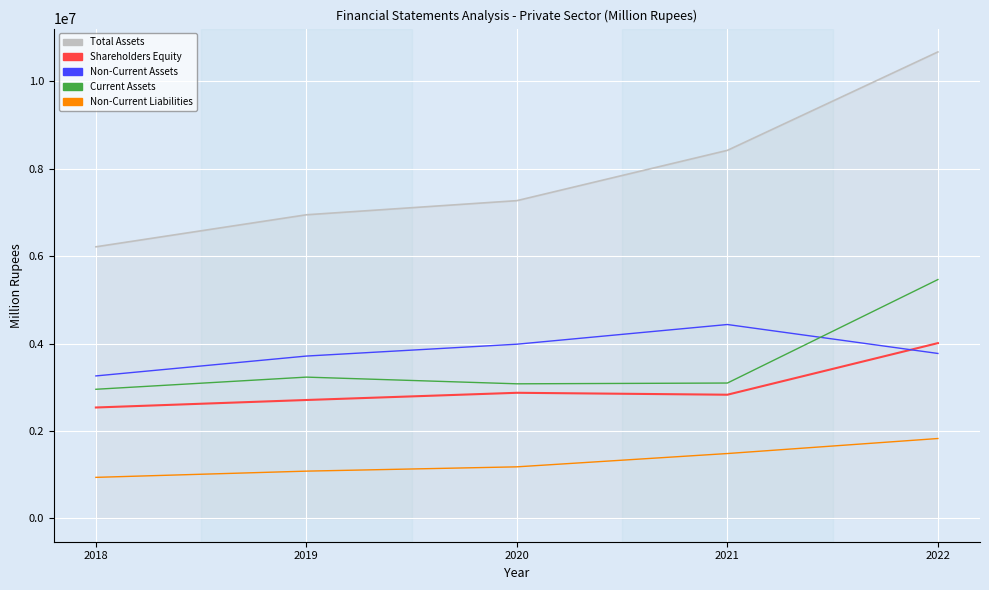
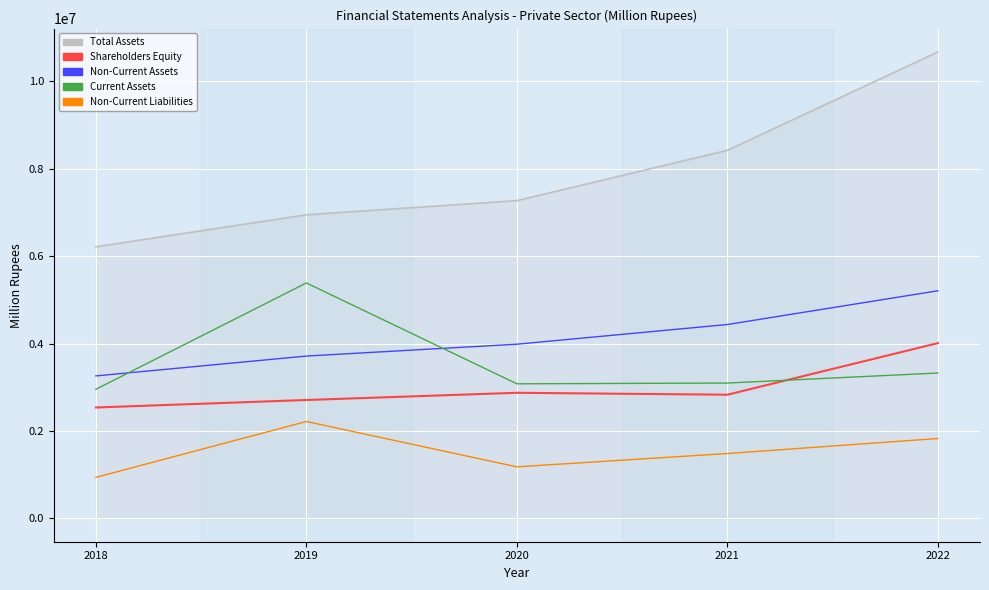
Current Assets, 2019: 3200000 -> 5400000
Non-Current Liabilities, 2019: 1100000 -> 2200000
Non-Current Assets, 2022: 3800000 -> 5200000
Current Assets, 2022: 5500000 -> 3300000
